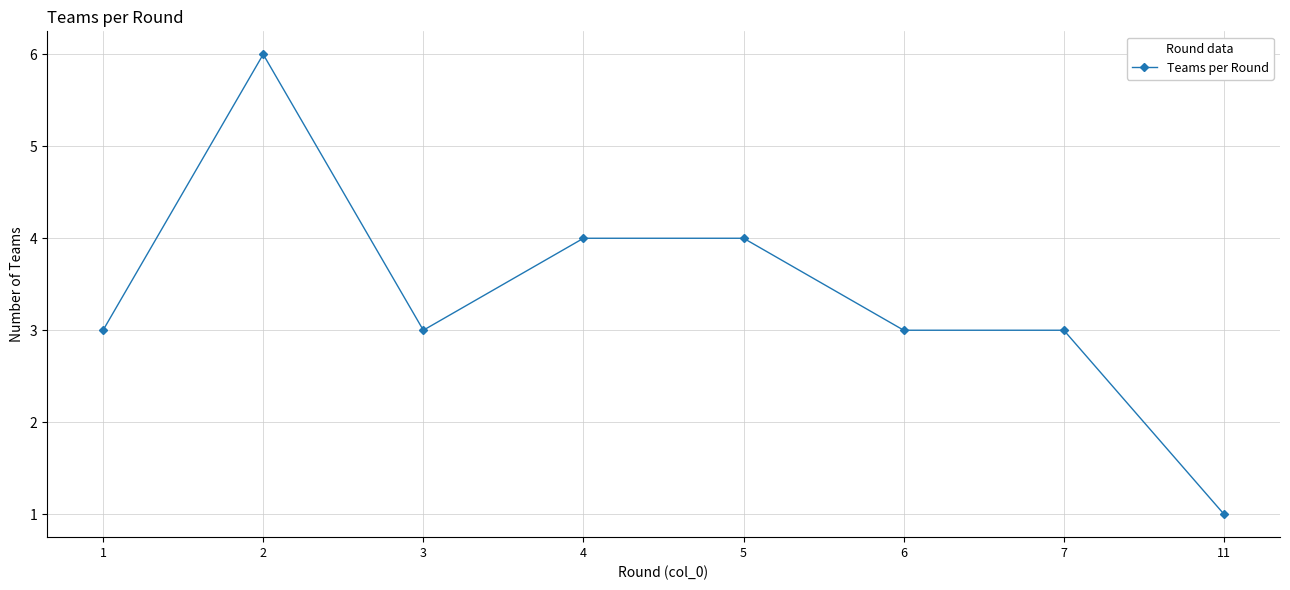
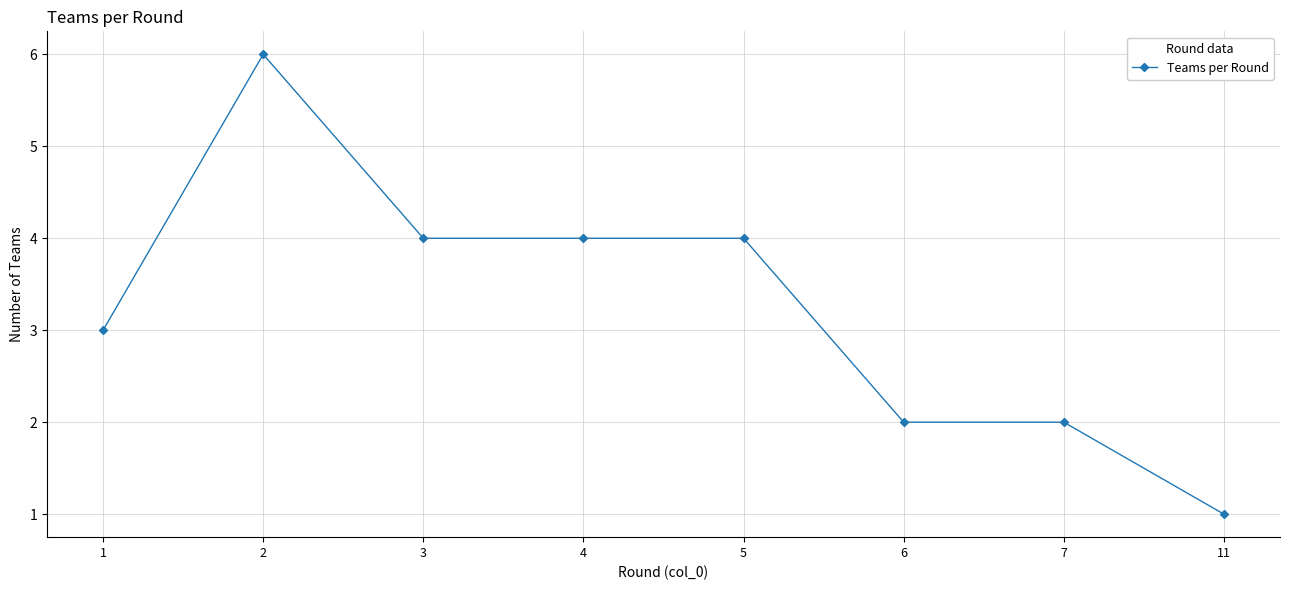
3: 3 -> 4
6: 3 -> 2
7: 3 -> 2
